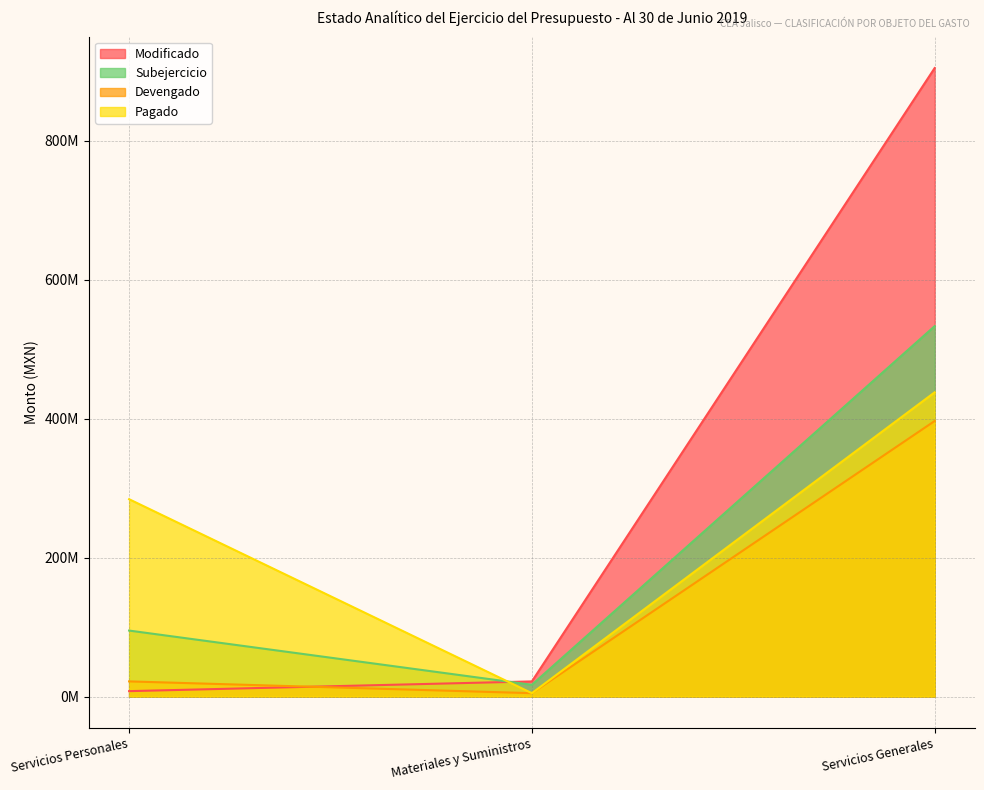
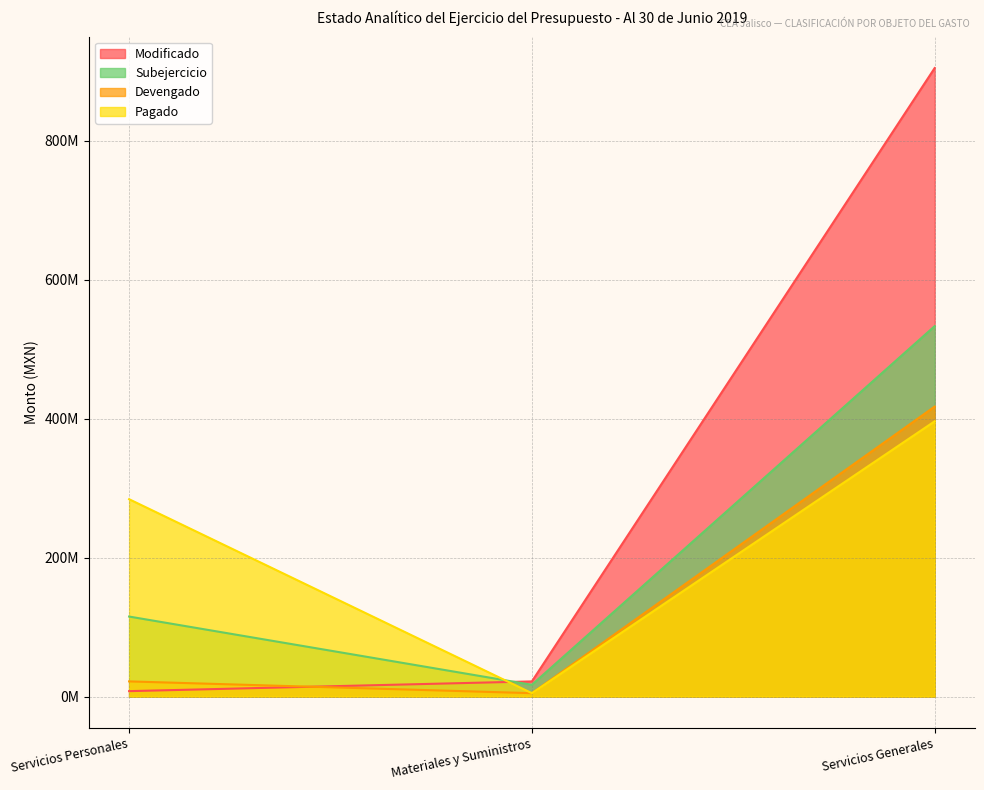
Subejercicio, Servicios Personales: 90000000 -> 120000000
Devengado, Servicios Generales: 400000000 -> 420000000
Pagado, Servicios Generales: 440000000 -> 400000000
